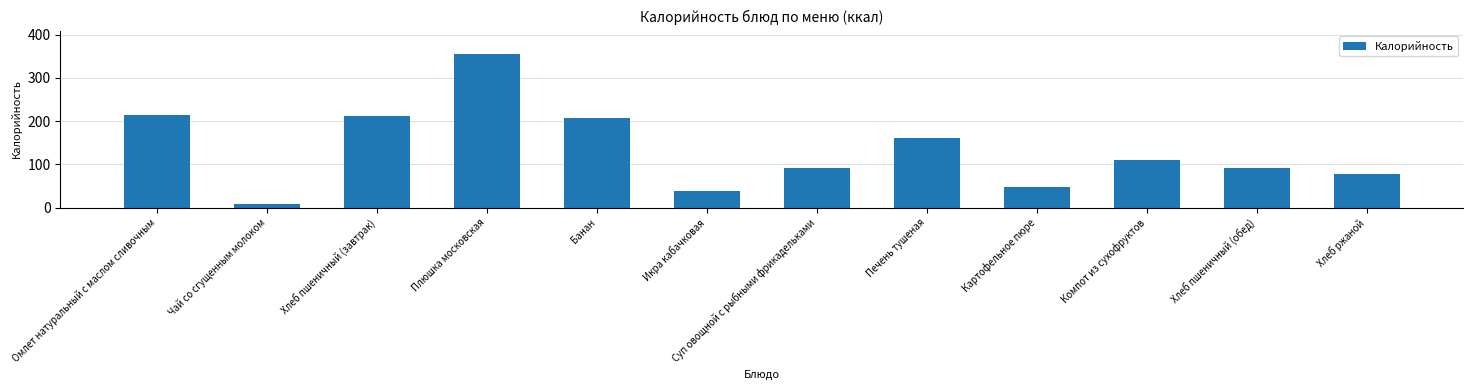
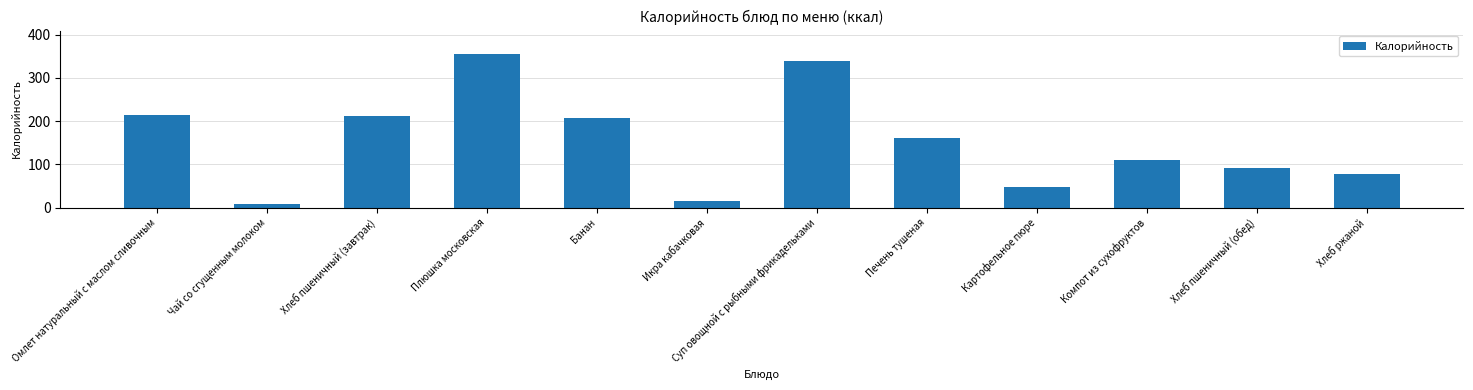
Икра кабачковая: 40 -> 20
Суп овощной с рыбными фрикадельками: 90 -> 340
